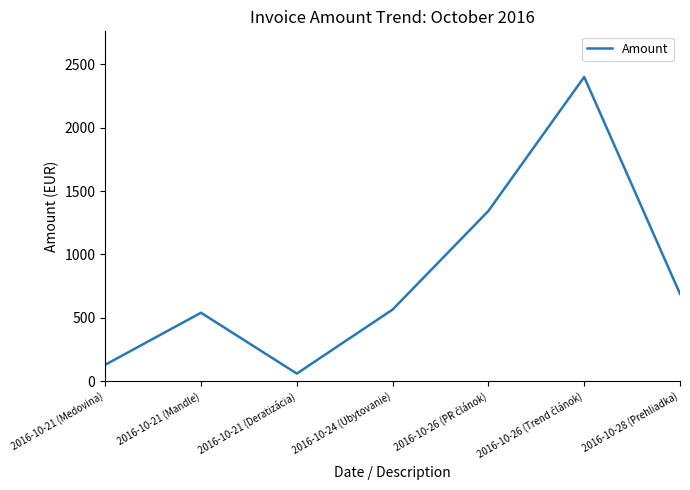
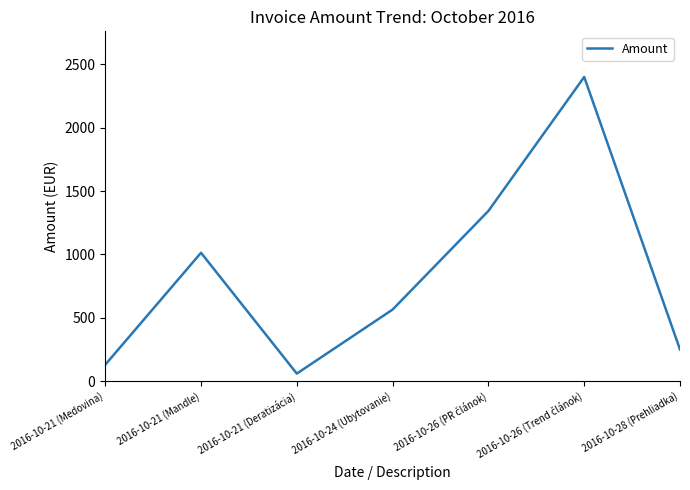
2016-10-21 (Mandle): 540 -> 1010
2016-10-28 (Prehliadka): 690 -> 250
